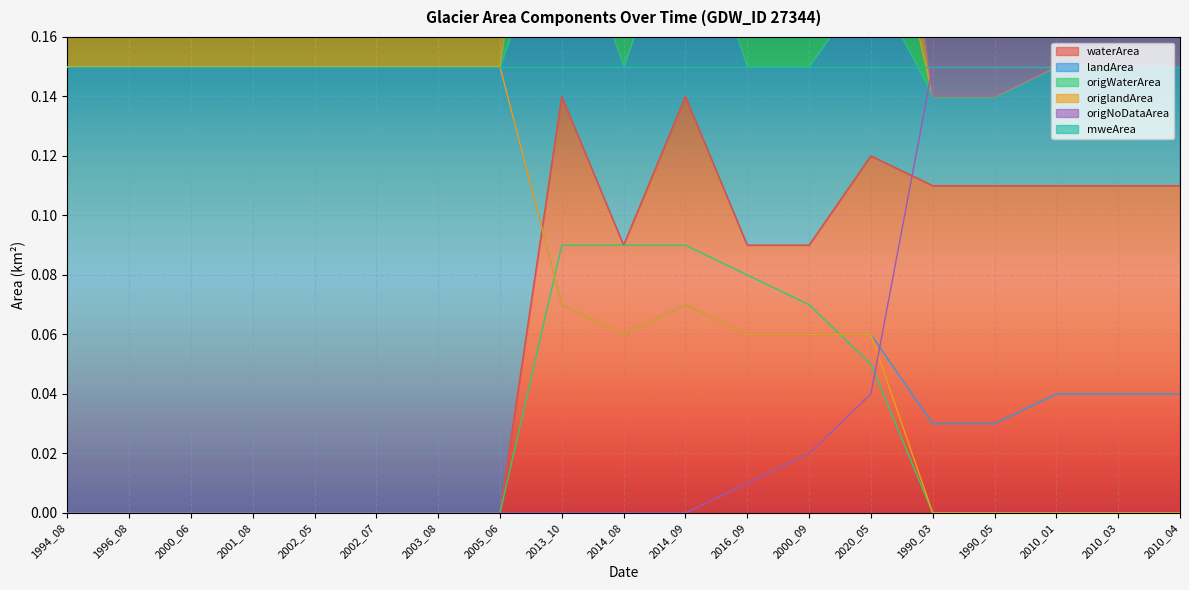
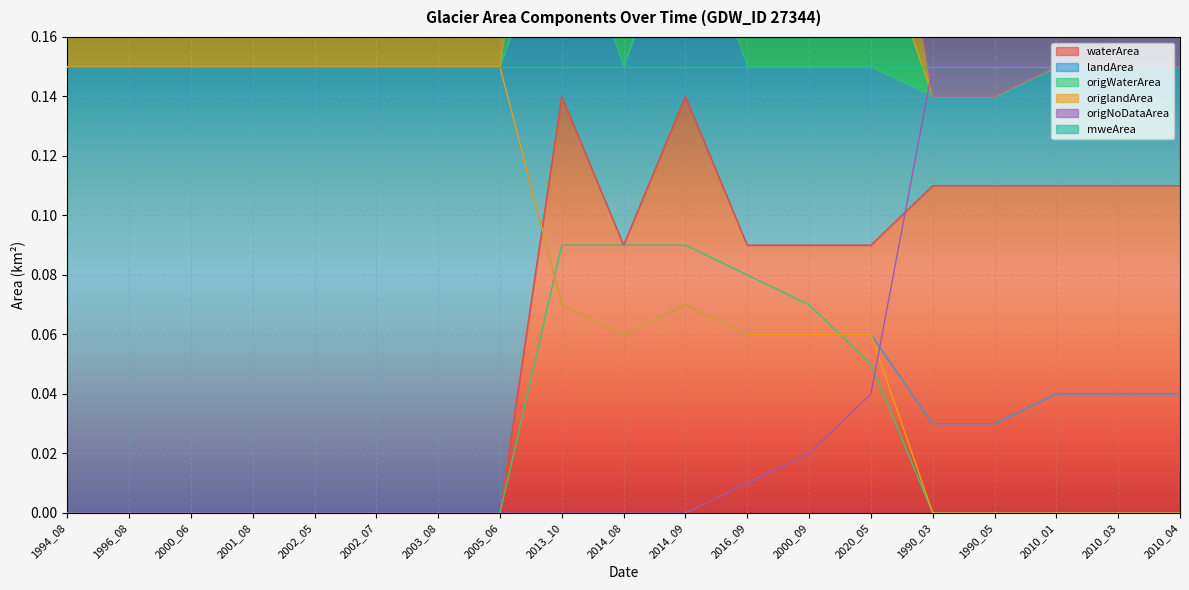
waterArea, 2020_05: 0.12 -> 0.09
